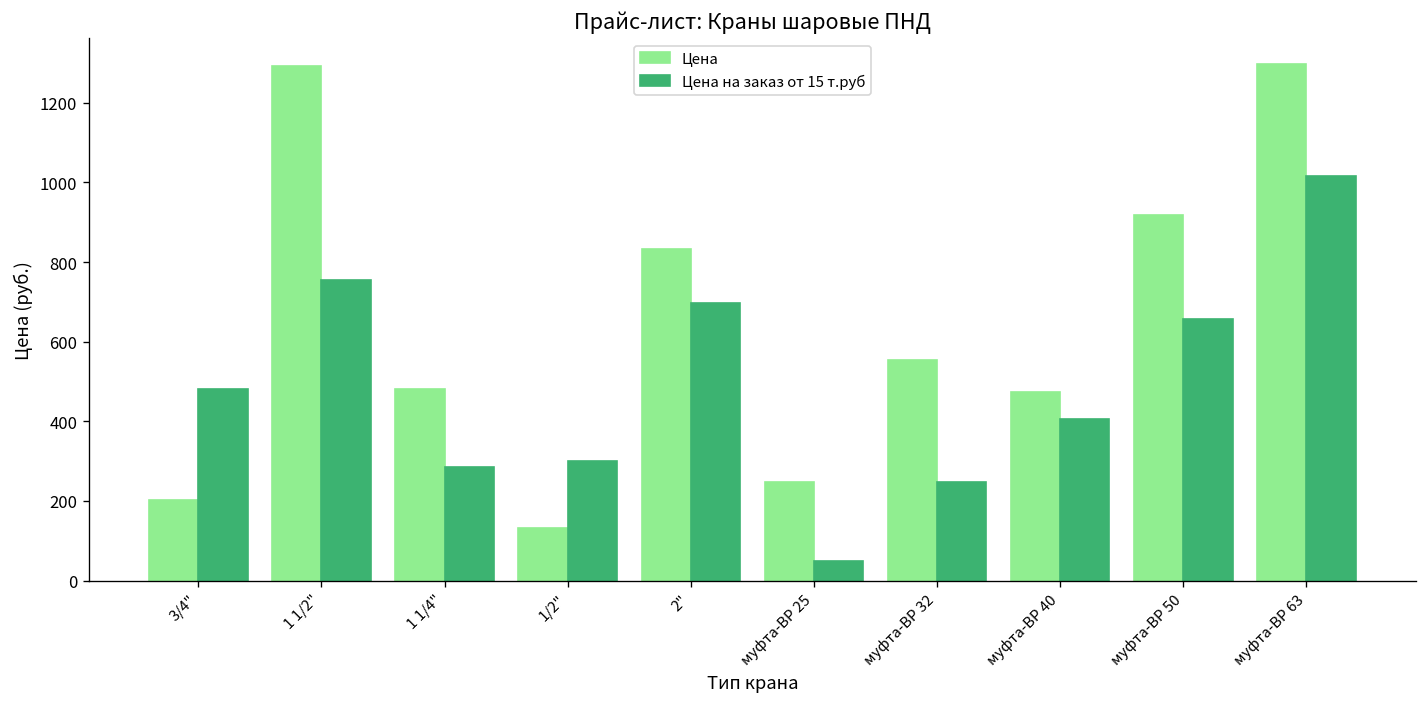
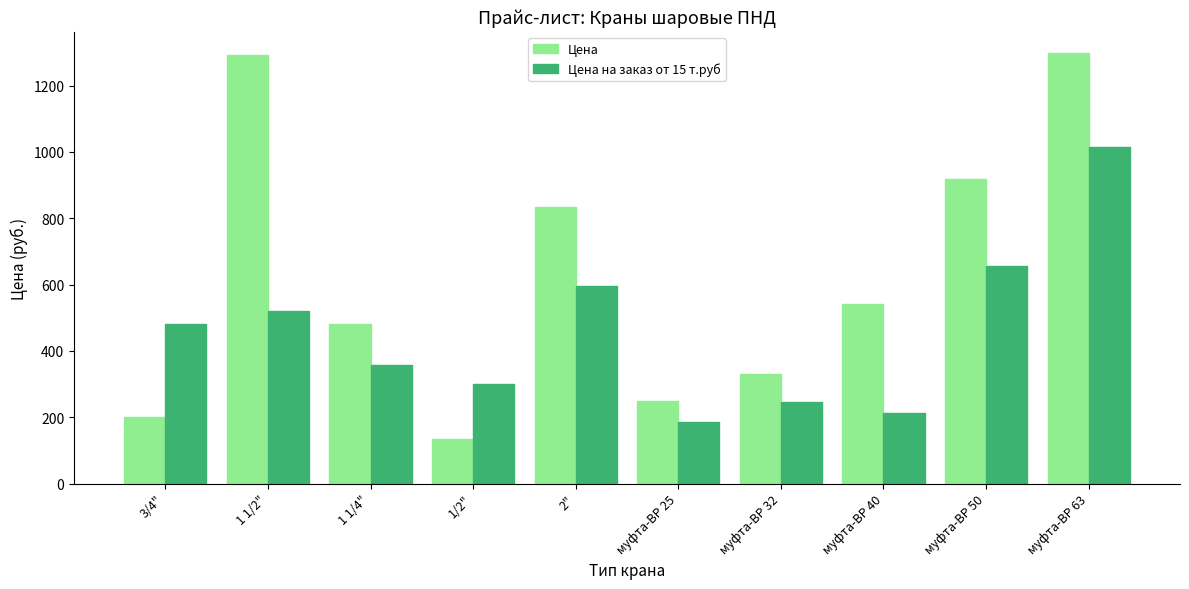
Цена на заказ от 15 т.руб, 1 1/2": 760 -> 520
Цена на заказ от 15 т.руб, 1 1/4": 290 -> 360
Цена на заказ от 15 т.руб, 2": 700 -> 600
Цена на заказ от 15 т.руб, муфта-ВР 25: 50 -> 190
Цена, муфта-ВР 32: 550 -> 330
Цена, муфта-ВР 40: 470 -> 540
Цена на заказ от 15 т.руб, муфта-ВР 40: 410 -> 210
